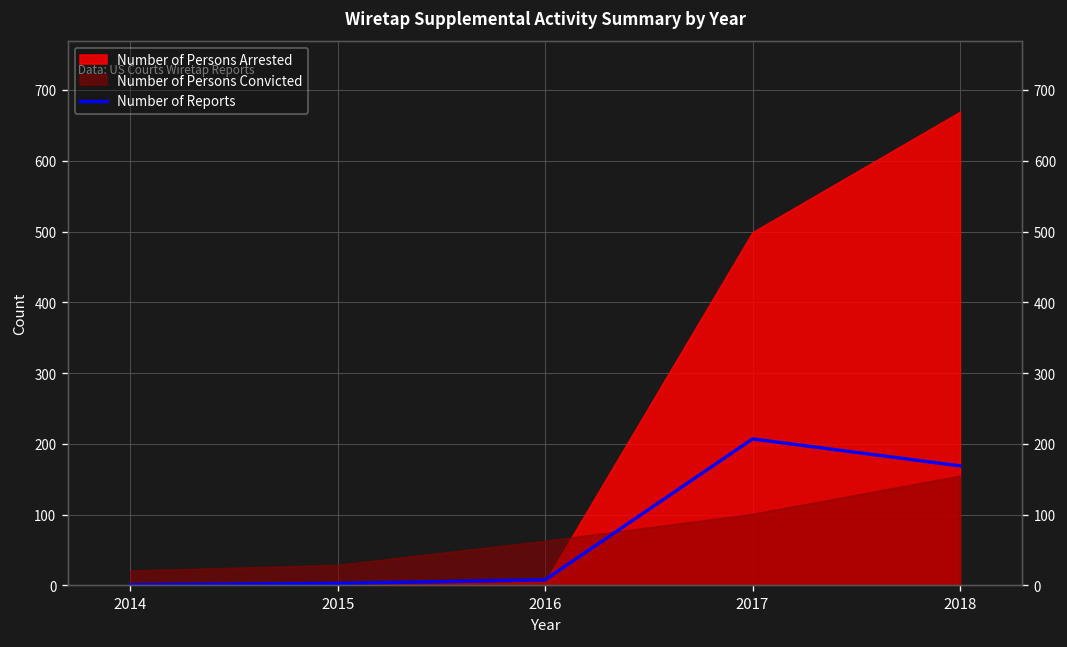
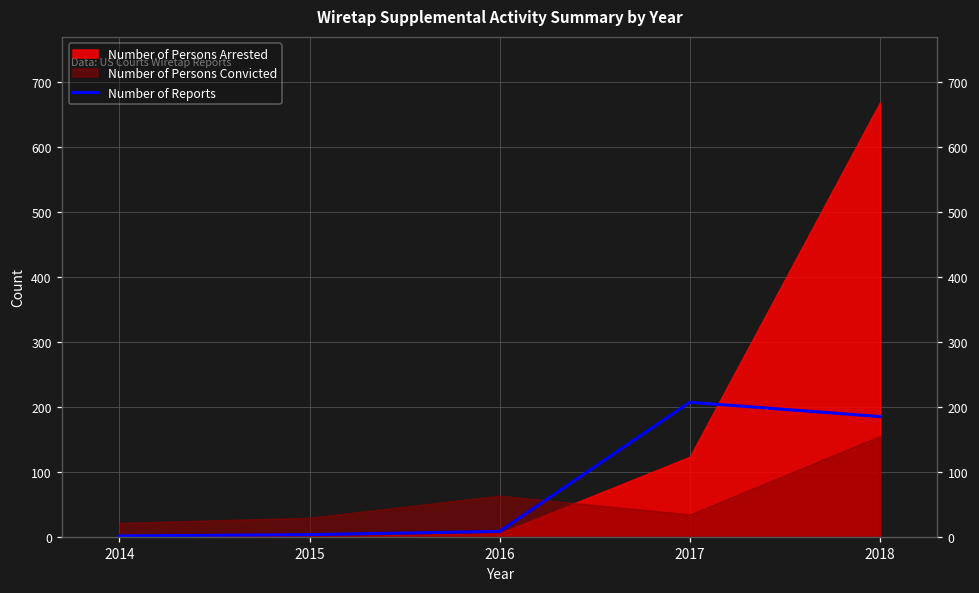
Number of Persons Arrested, 2017: 500 -> 120
Number of Persons Convicted, 2017: 100 -> 30
Number of Reports, 2018: 170 -> 190
